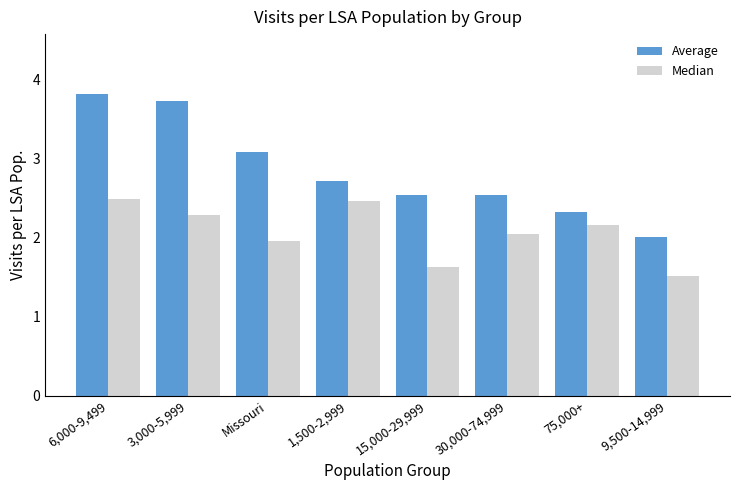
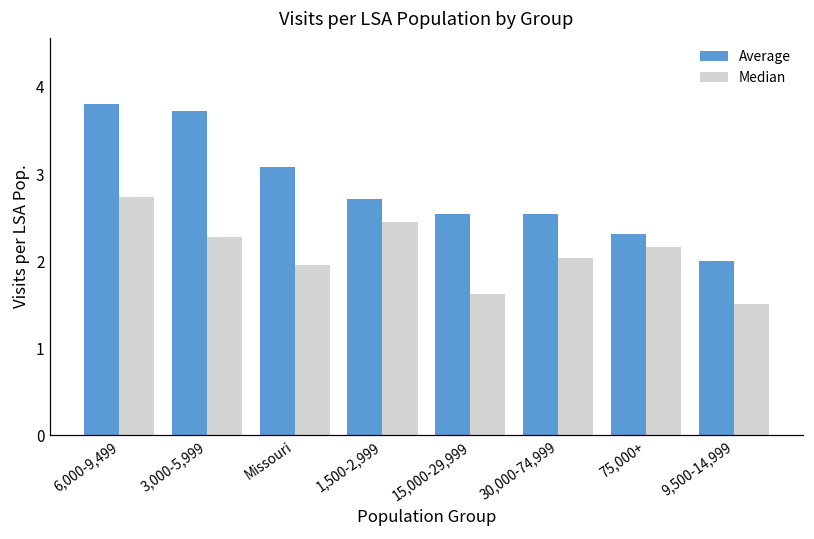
Median, 6,000-9,499: 2.5 -> 2.7
